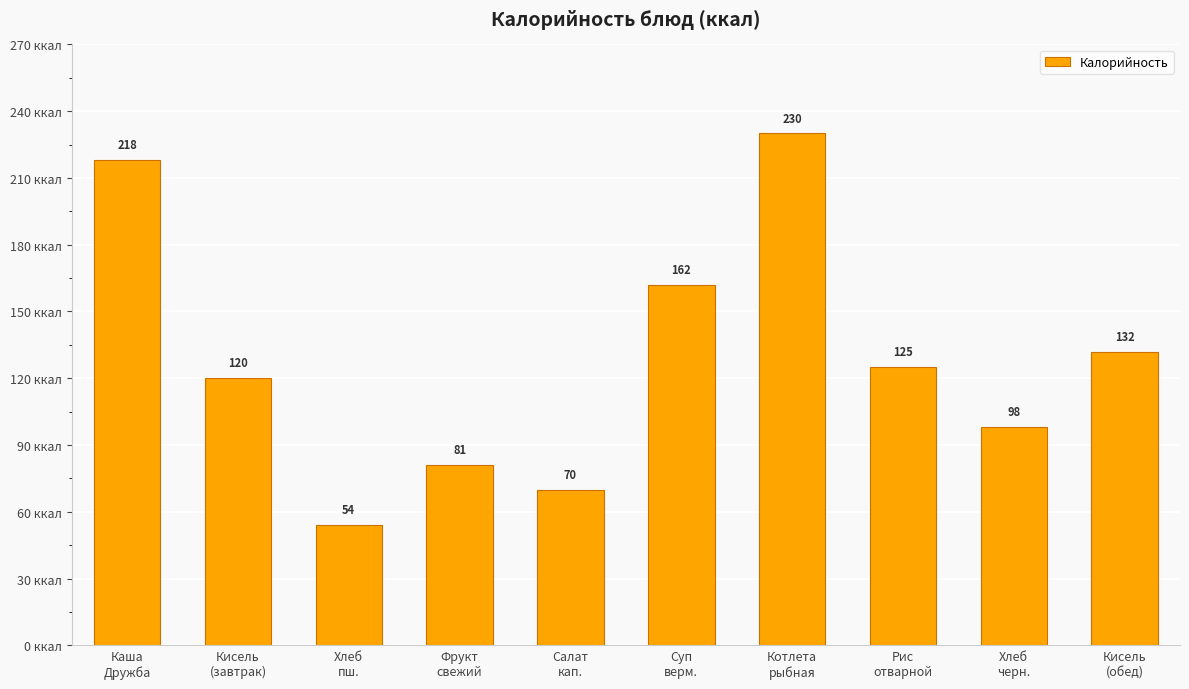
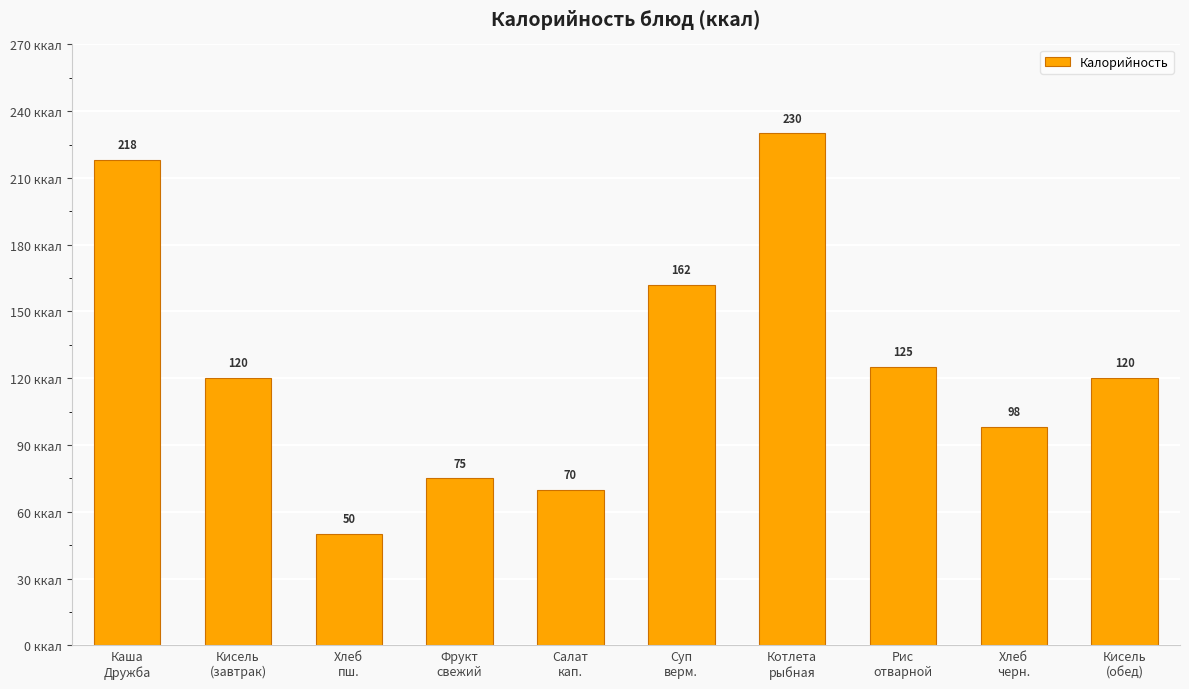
Хлеб пш.: 54 -> 50
Фрукт свежий: 81 -> 75
Кисель (обед): 132 -> 120
